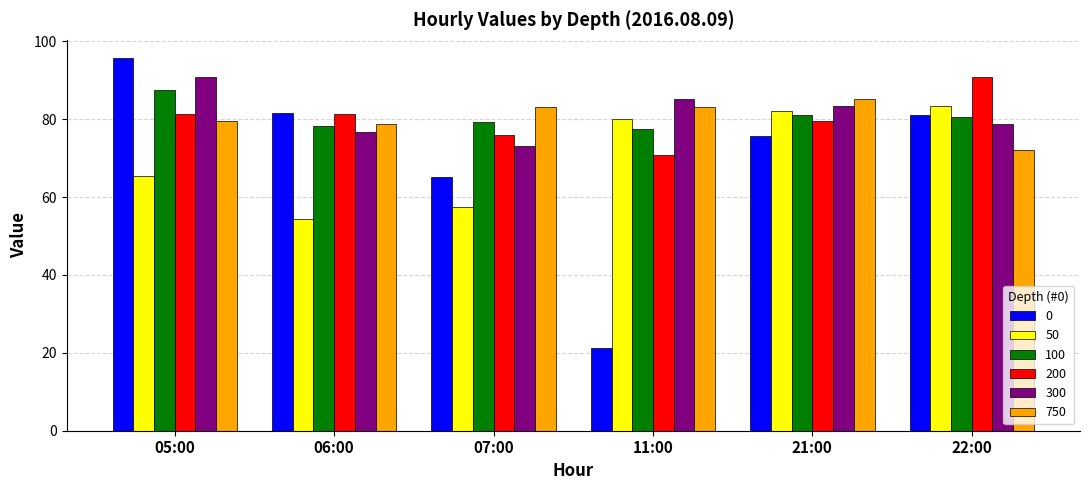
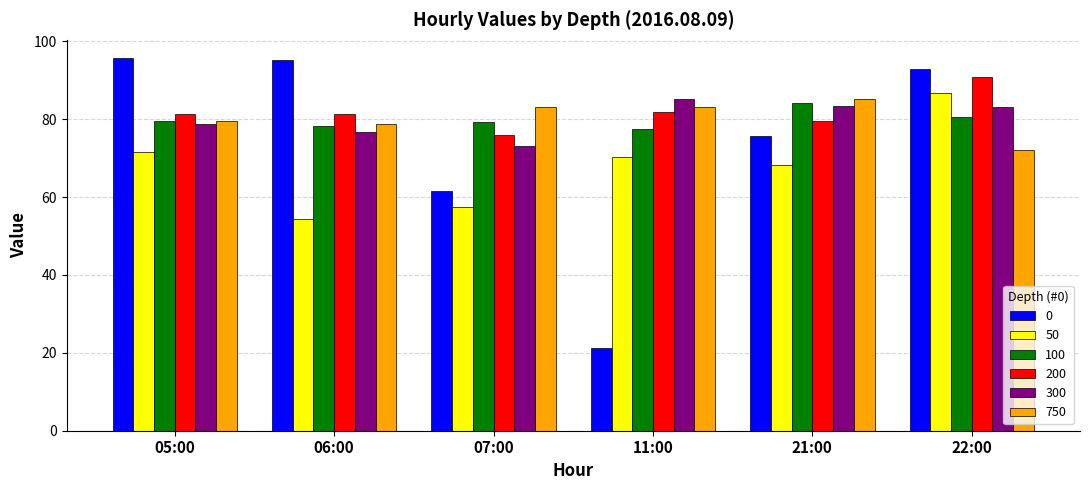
50, 05:00: 65 -> 72
100, 05:00: 87 -> 79
300, 05:00: 91 -> 79
0, 06:00: 82 -> 95
0, 07:00: 65 -> 61
50, 11:00: 80 -> 70
200, 11:00: 71 -> 82
50, 21:00: 82 -> 68
100, 21:00: 81 -> 84
0, 22:00: 81 -> 93
50, 22:00: 83 -> 87
300, 22:00: 79 -> 83
